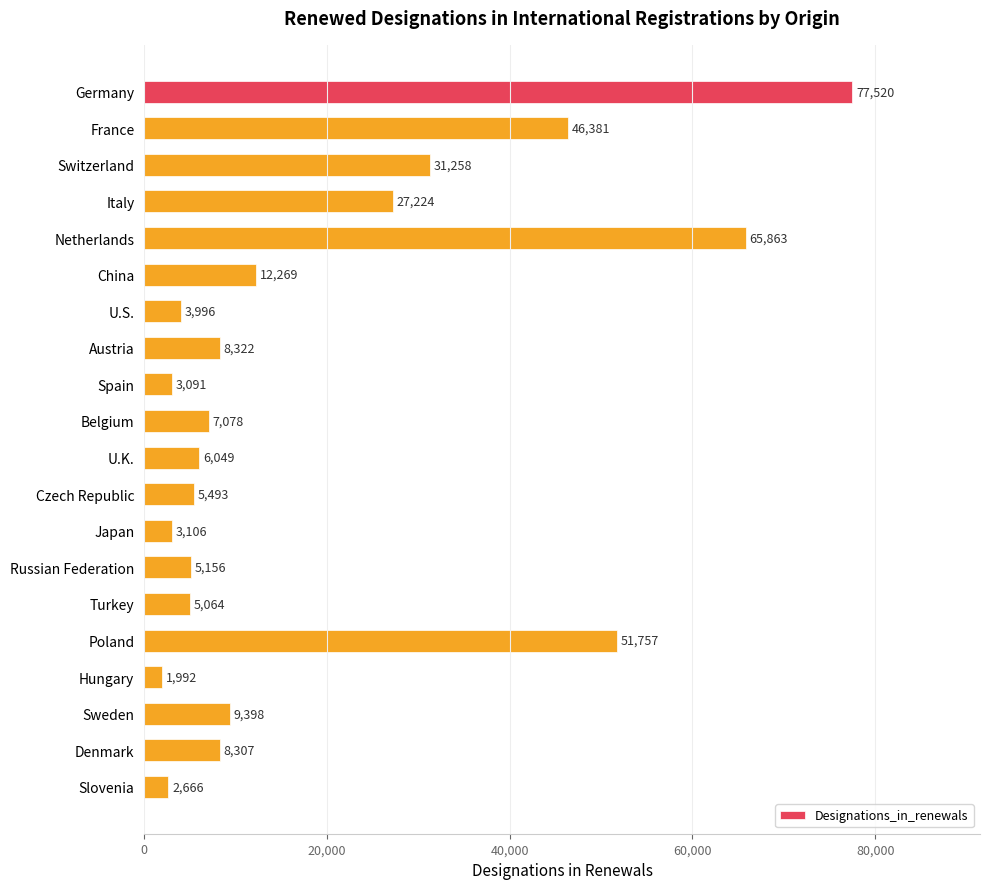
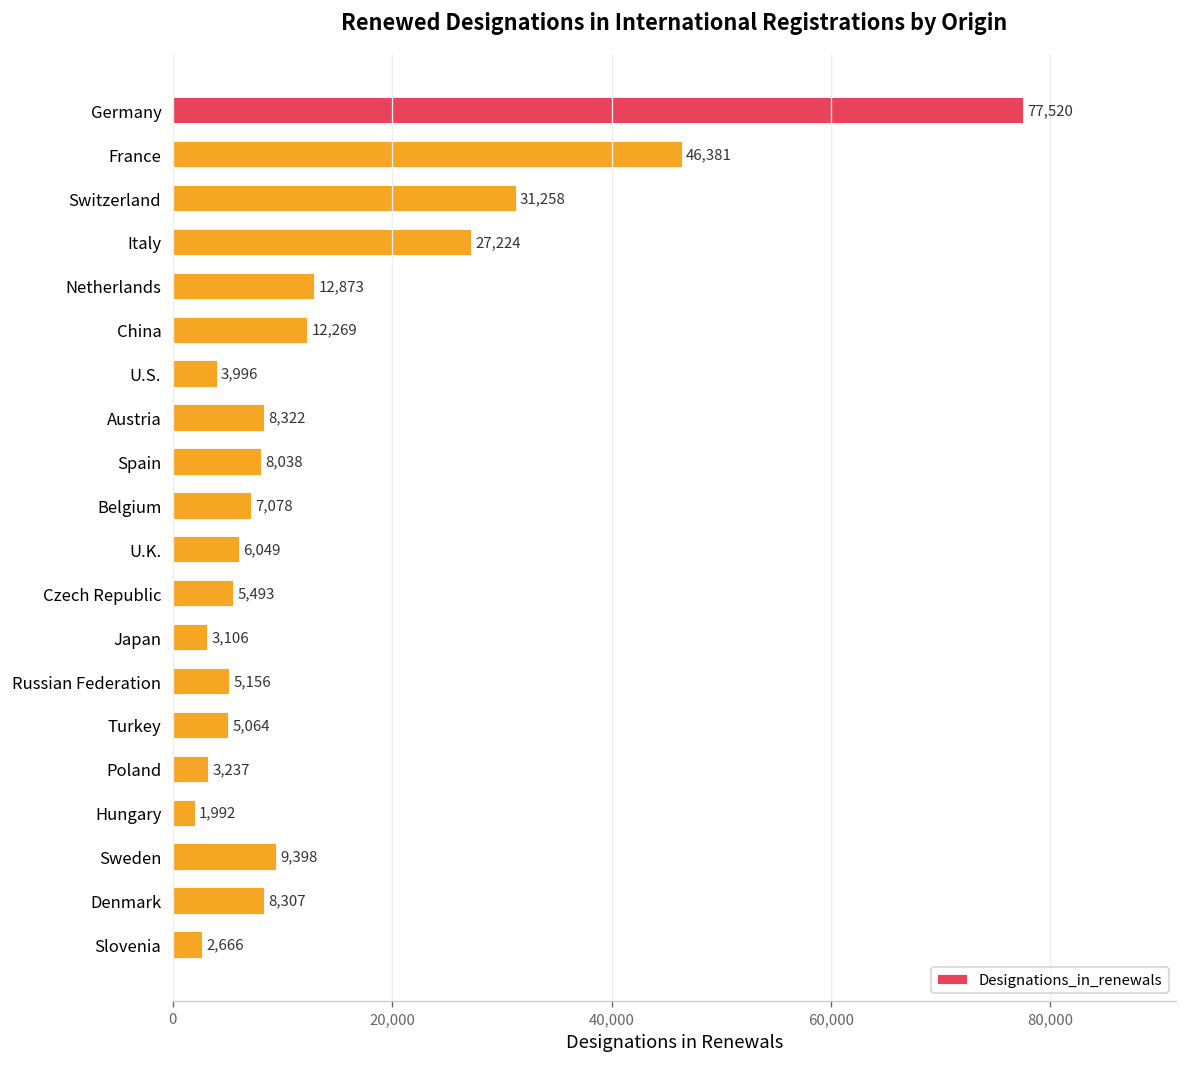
Netherlands: 65,863 -> 12,873
Spain: 3,091 -> 8,038
Poland: 51,757 -> 3,237
